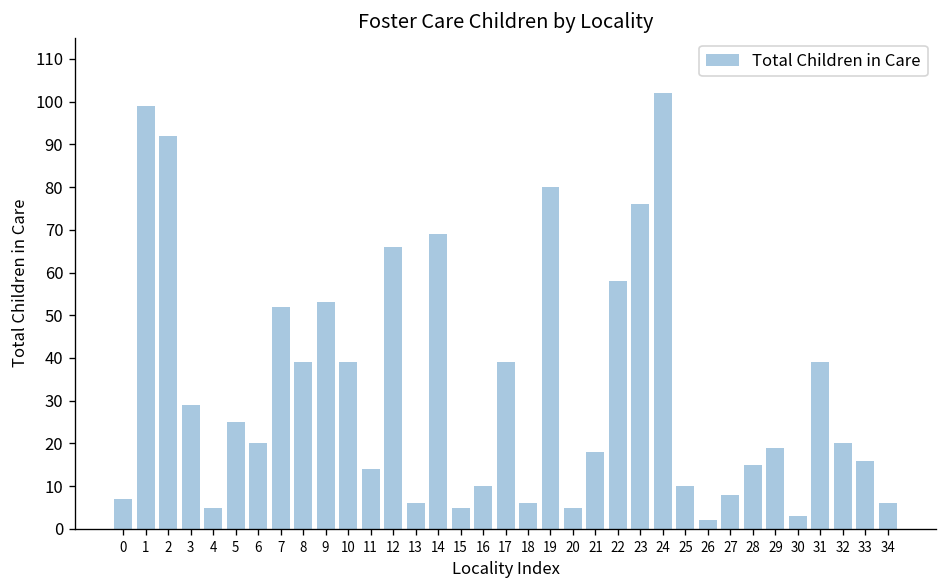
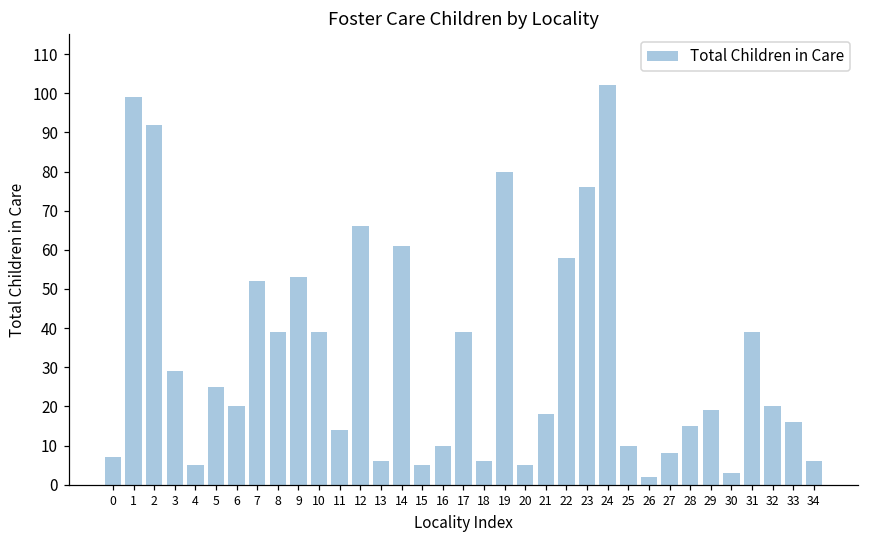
14: 69 -> 61
